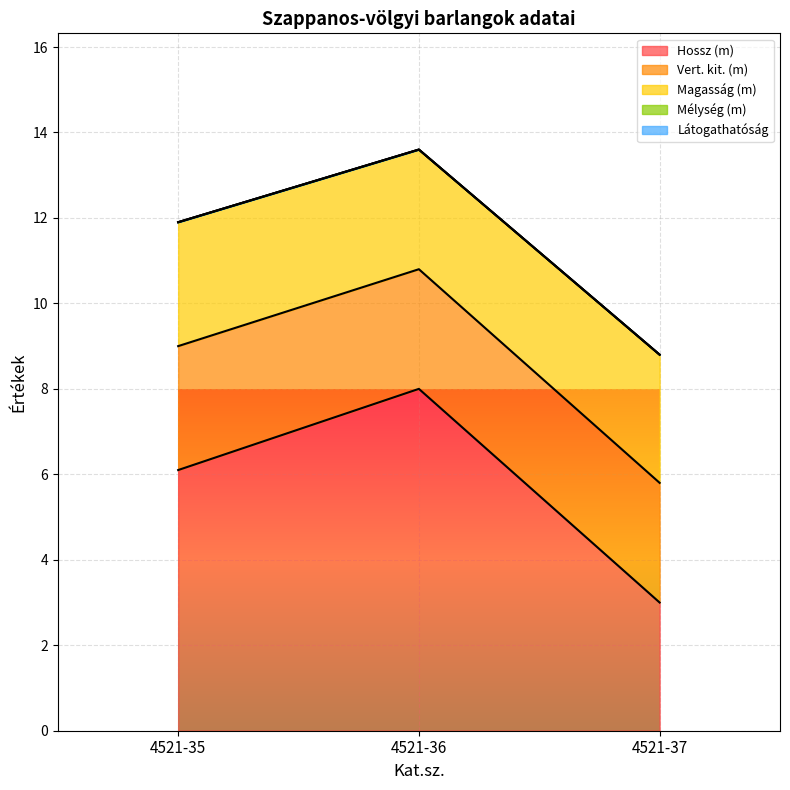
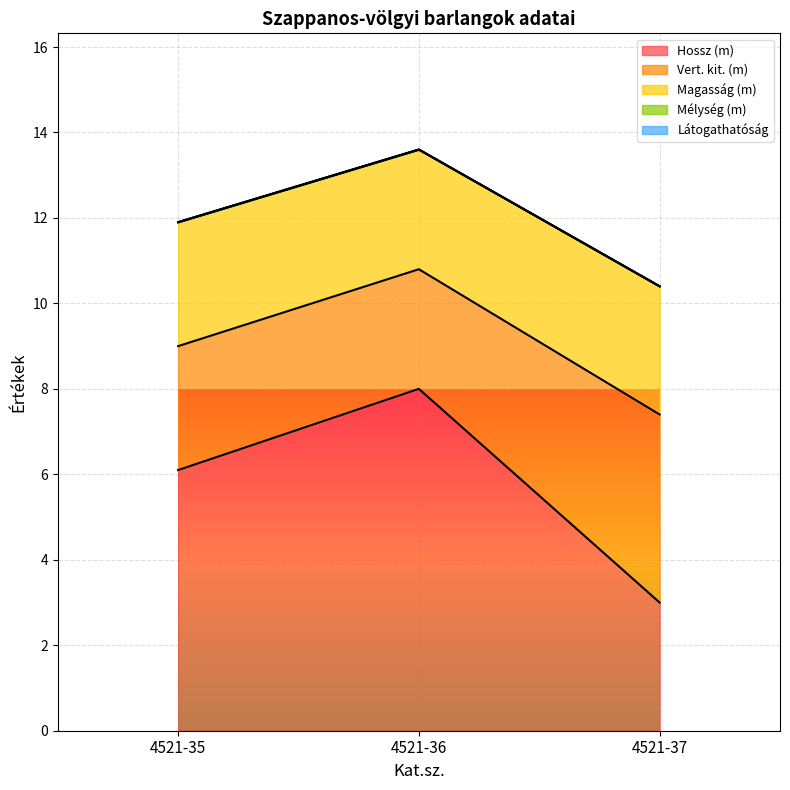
Vert. kit. (m), 4521-37: 2.8 -> 4.4
